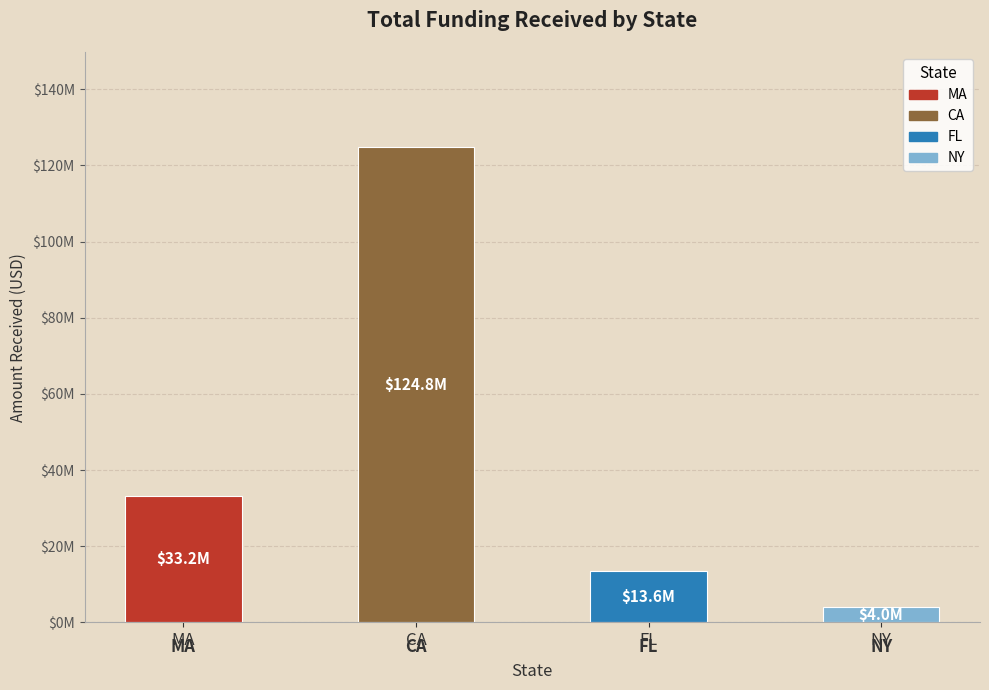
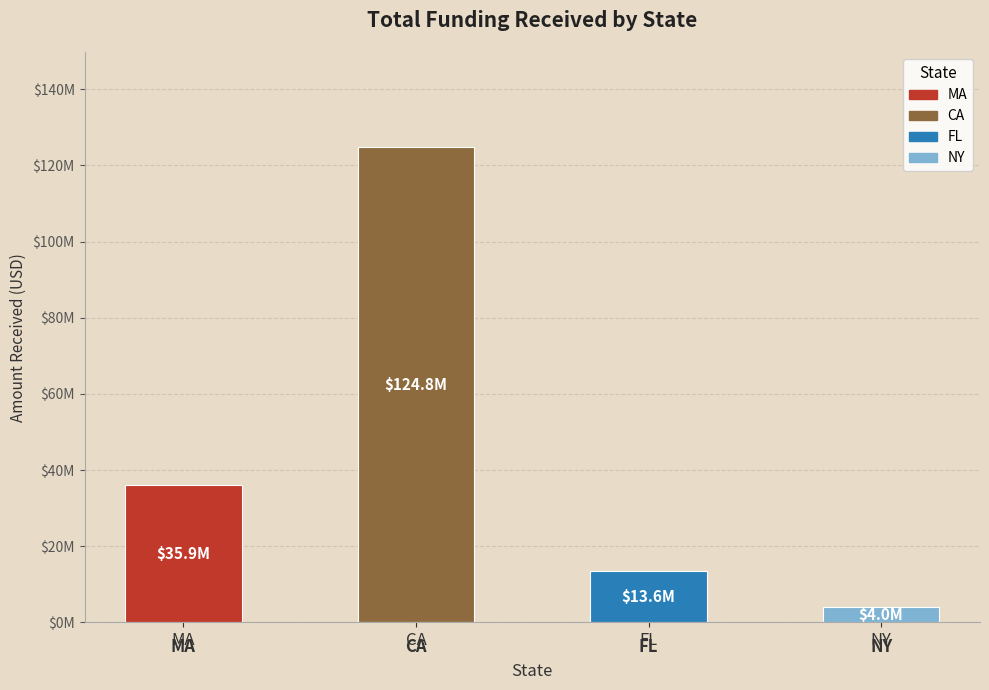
MA: $33.2M -> $35.9M
